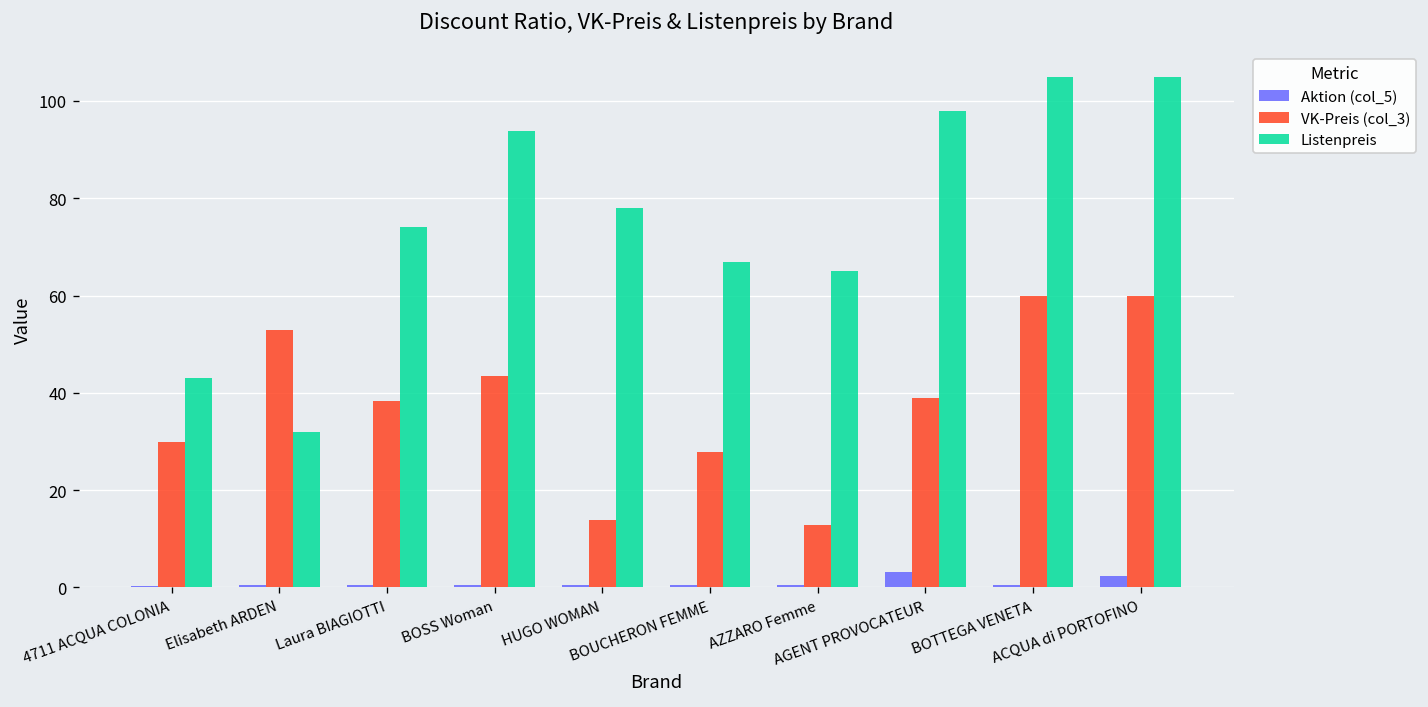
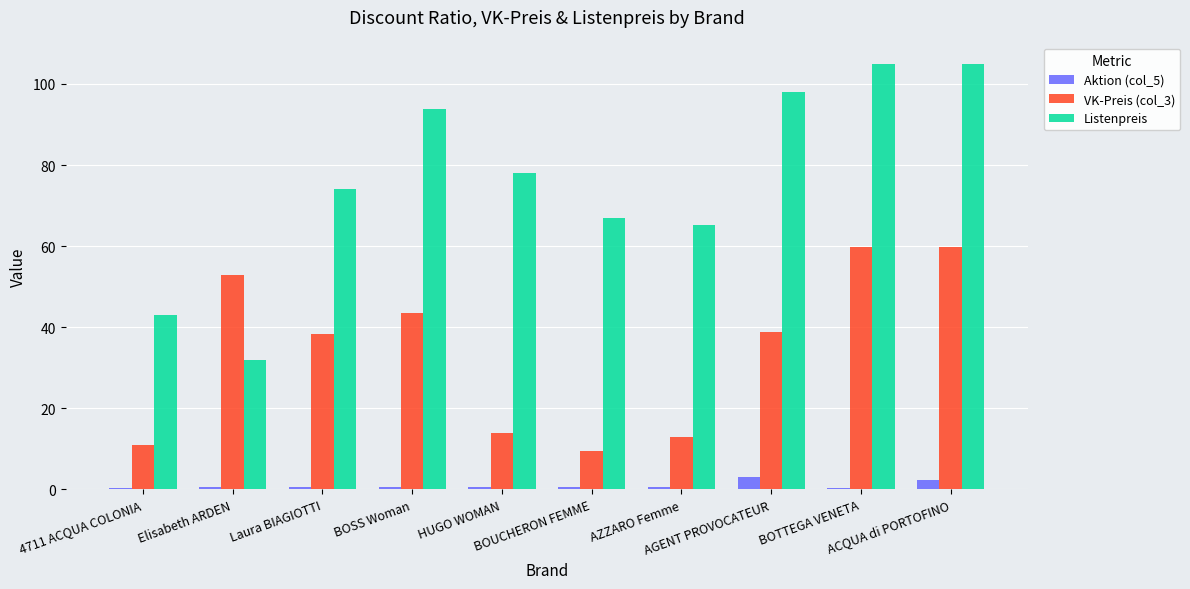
VK-Preis (col_3), 4711 ACQUA COLONIA: 30 -> 11
VK-Preis (col_3), BOUCHERON FEMME: 28 -> 10
